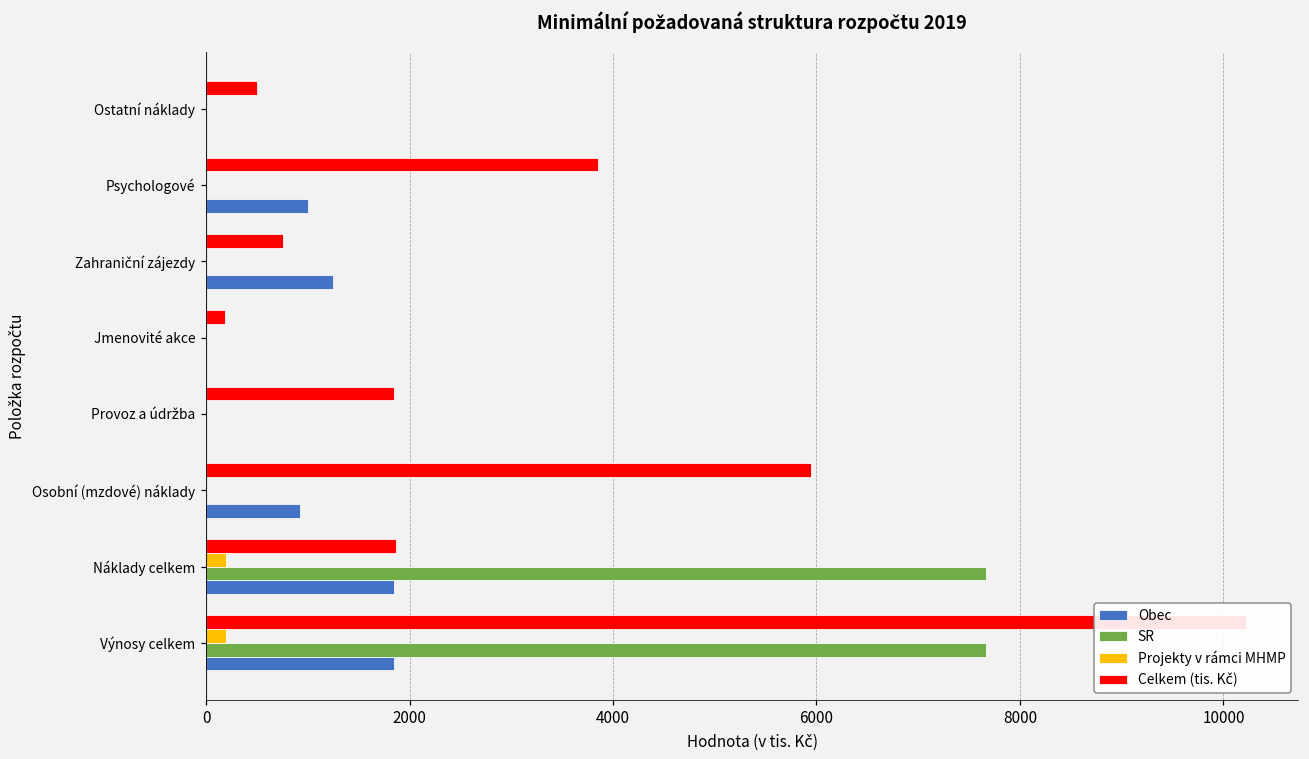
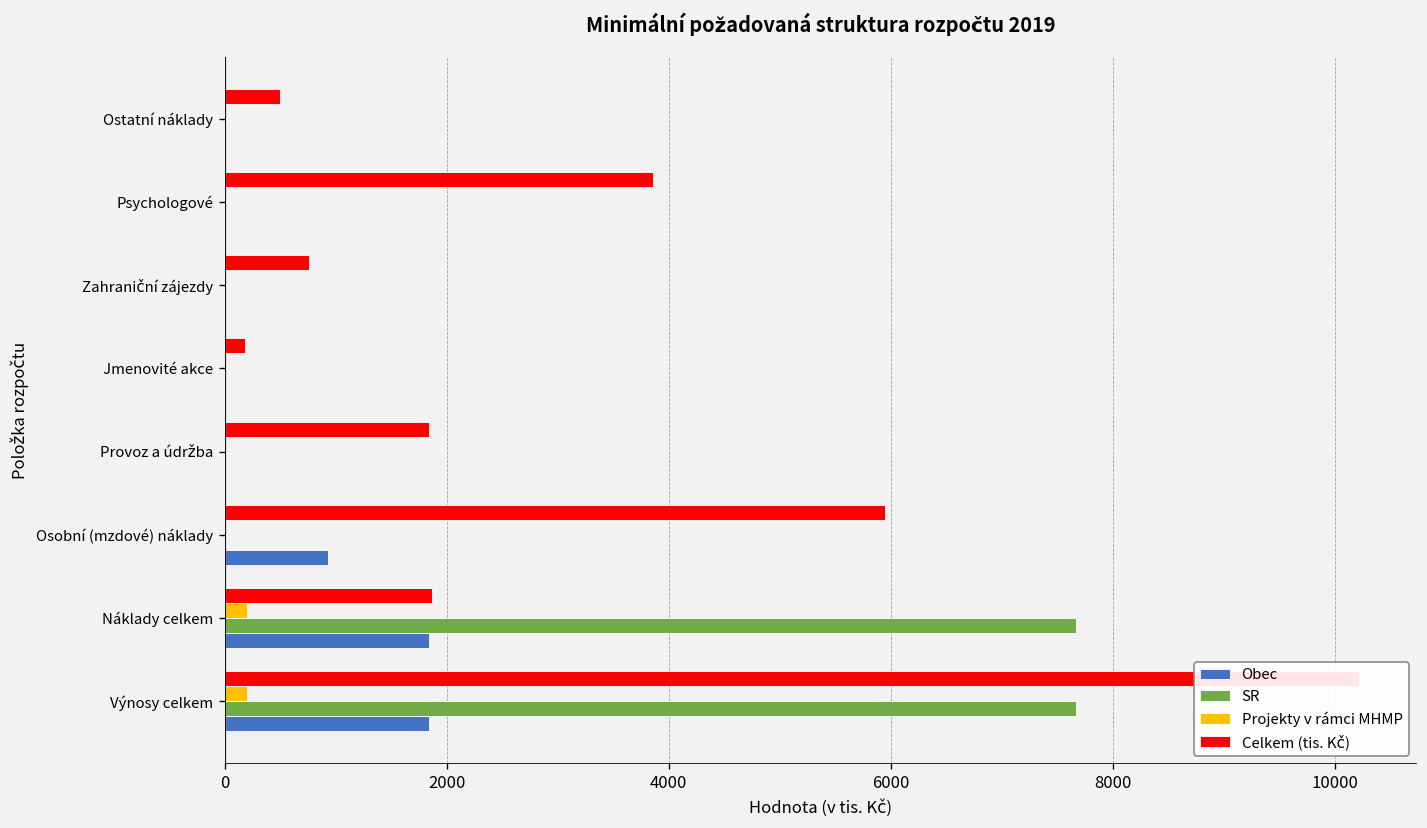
Obec, Psychologové: 1000 -> 0
Obec, Zahraniční zájezdy: 1300 -> 0
